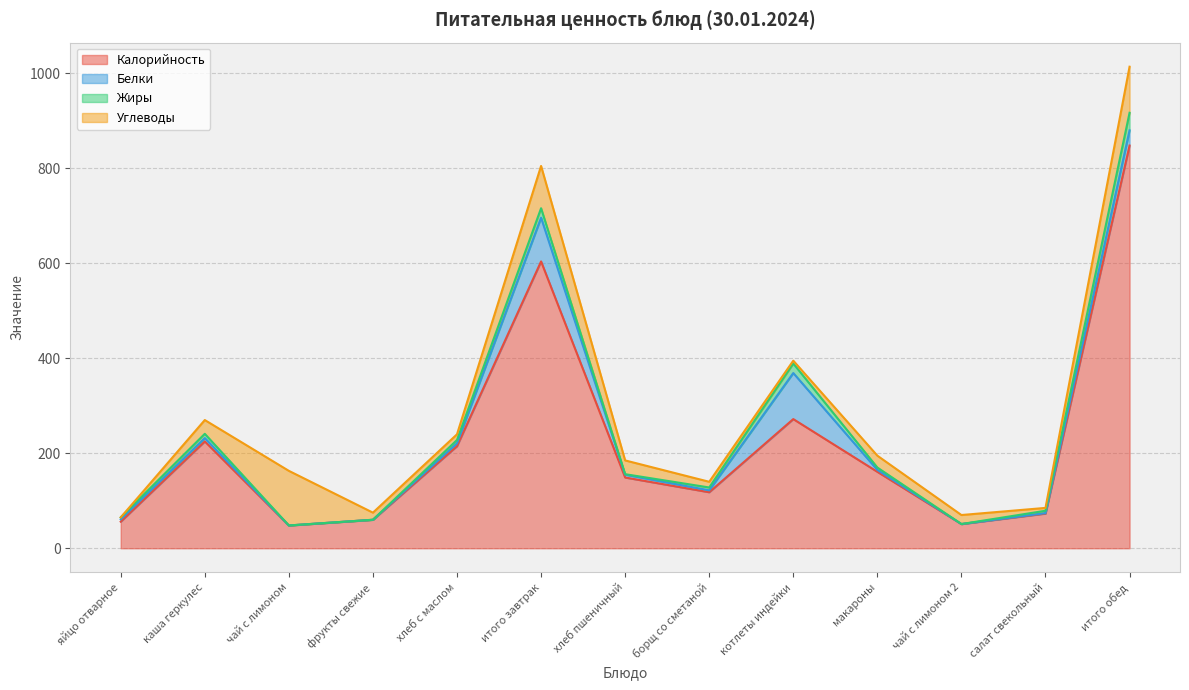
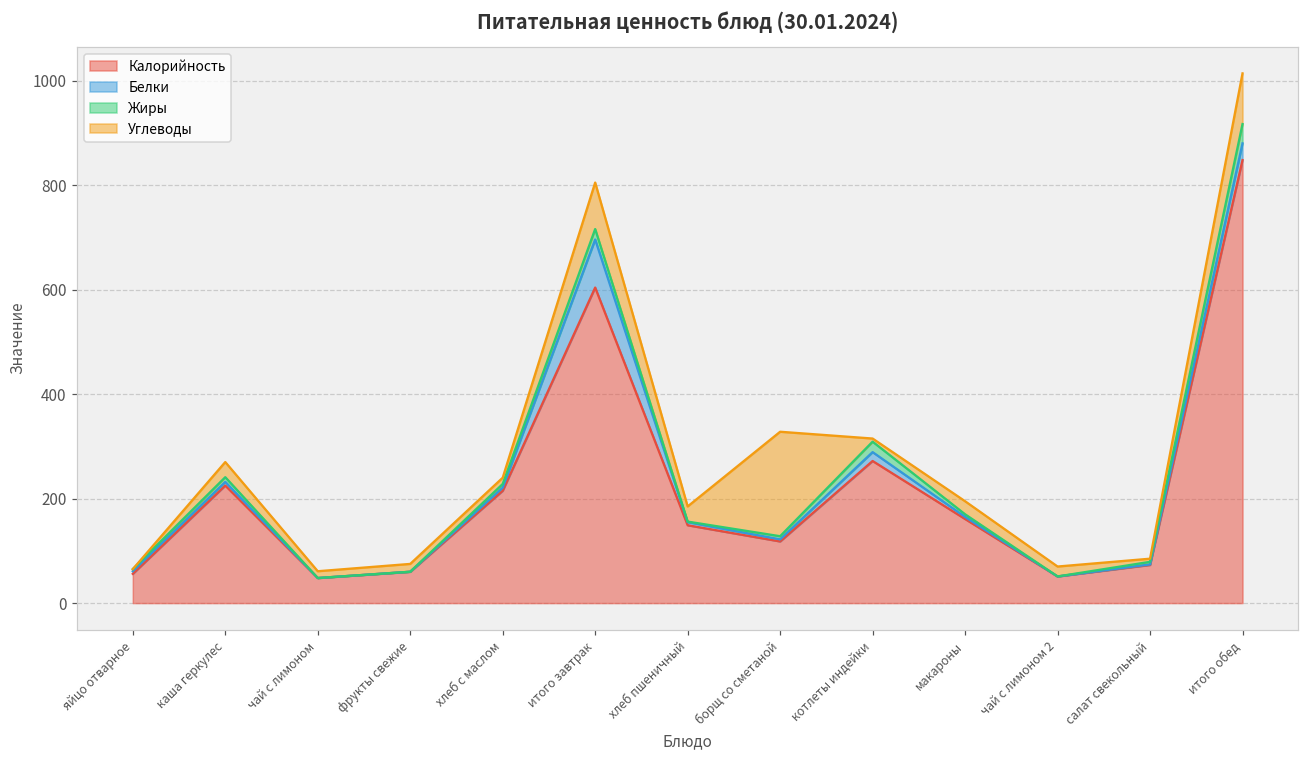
Углеводы, чай с лимоном: 120 -> 10
Углеводы, борщ со сметаной: 10 -> 200
Белки, котлеты индейки: 100 -> 20
